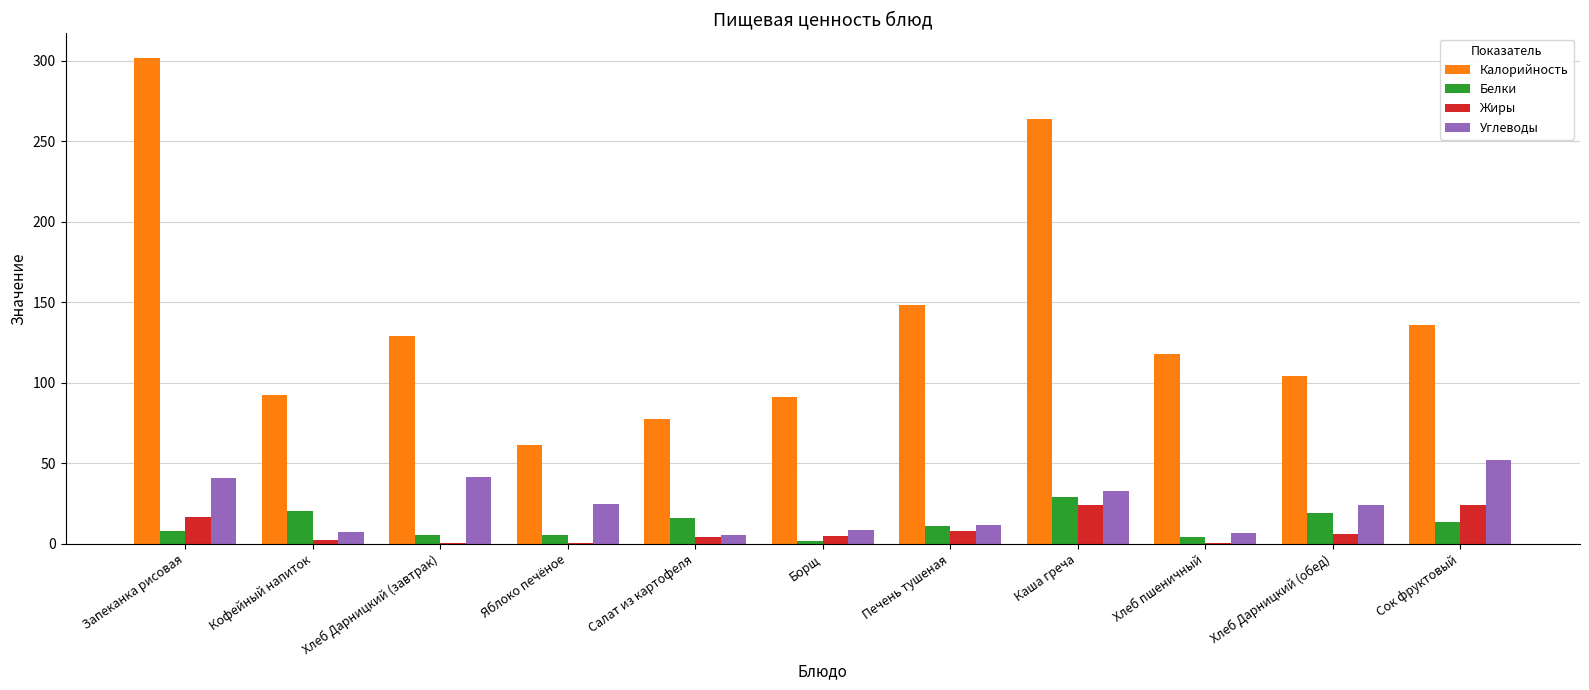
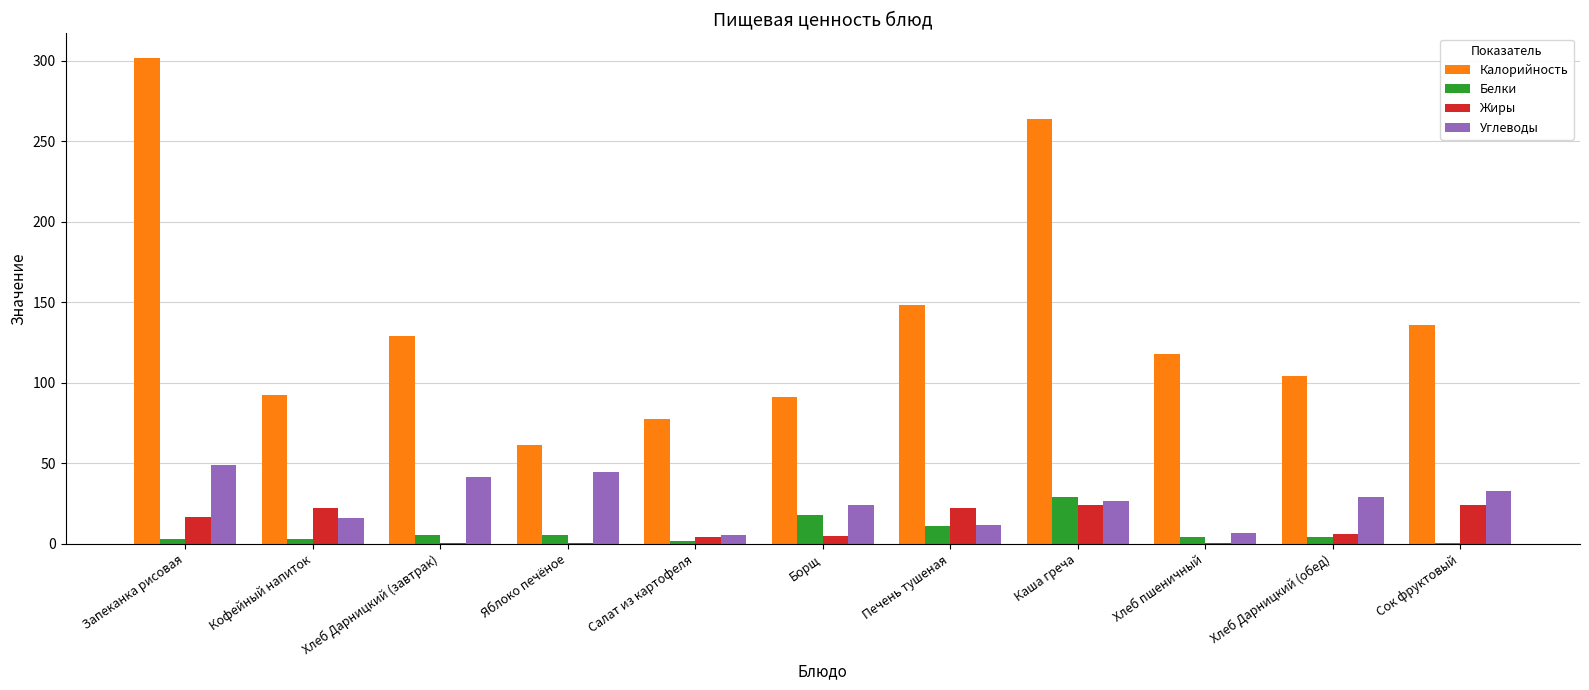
Белки, Запеканка рисовая: 8 -> 3
Углеводы, Запеканка рисовая: 41 -> 49
Белки, Кофейный напиток: 21 -> 3
Жиры, Кофейный напиток: 3 -> 22
Углеводы, Кофейный напиток: 7 -> 16
Углеводы, Яблоко печёное: 25 -> 45
Белки, Салат из картофеля: 16 -> 2
Белки, Борщ: 2 -> 18
Углеводы, Борщ: 9 -> 24
Жиры, Печень тушеная: 8 -> 22
Углеводы, Каша греча: 33 -> 26
Белки, Хлеб Дарницкий (обед): 19 -> 4
Углеводы, Хлеб Дарницкий (обед): 24 -> 29
Белки, Сок фруктовый: 14 -> 1
Углеводы, Сок фруктовый: 52 -> 33
